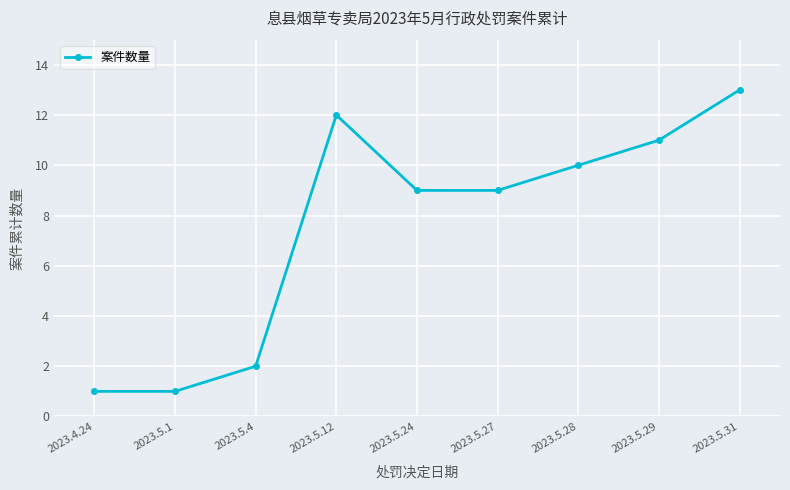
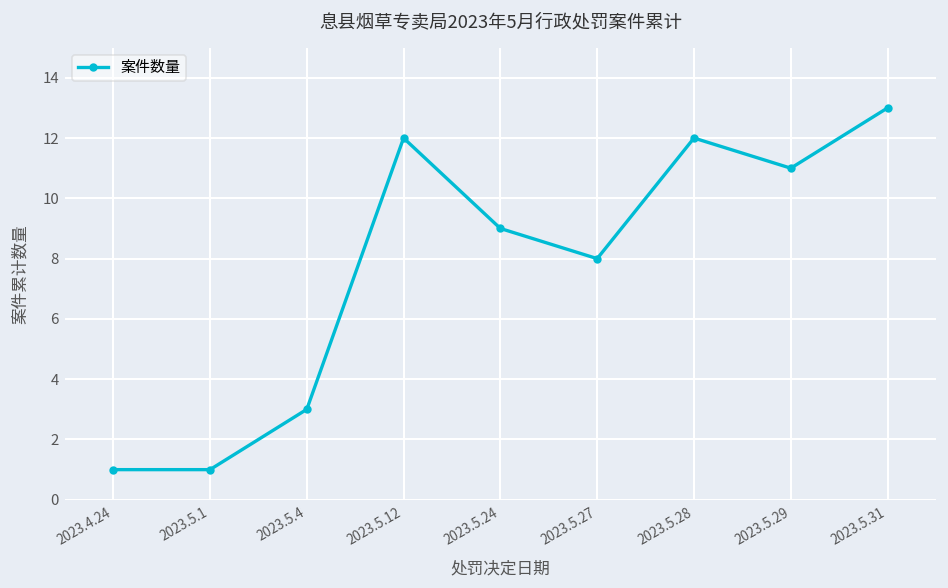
2023.5.4: 2 -> 3
2023.5.27: 9 -> 8
2023.5.28: 10 -> 12
